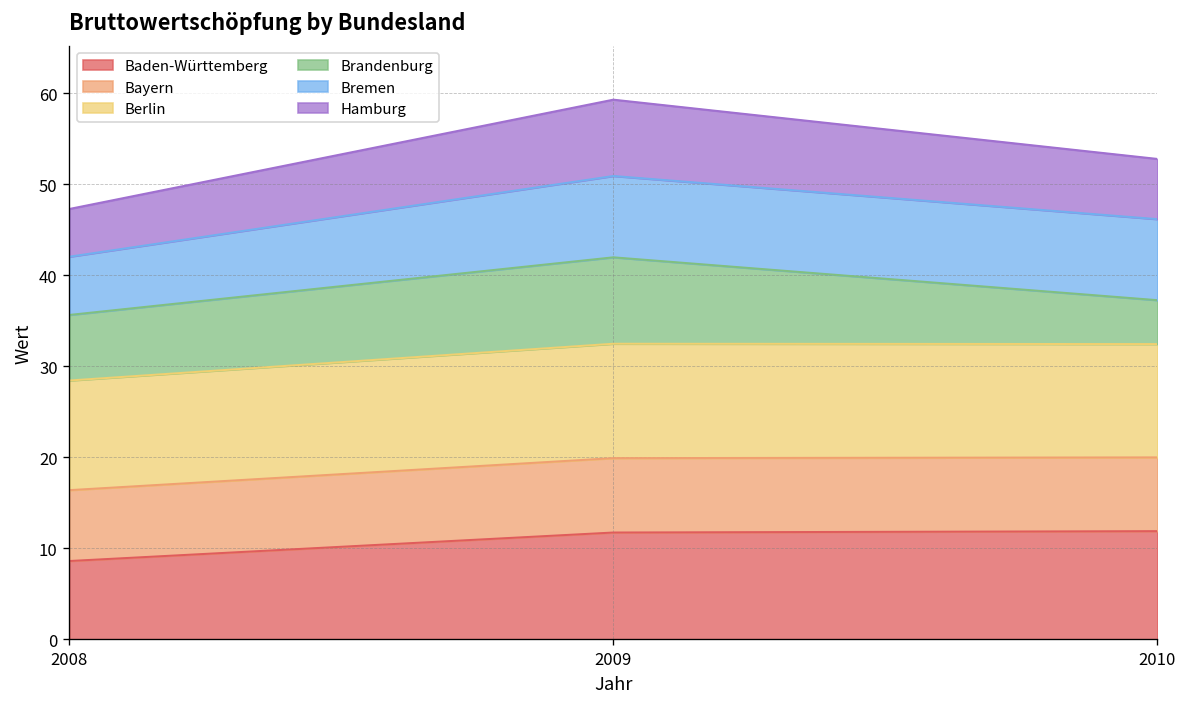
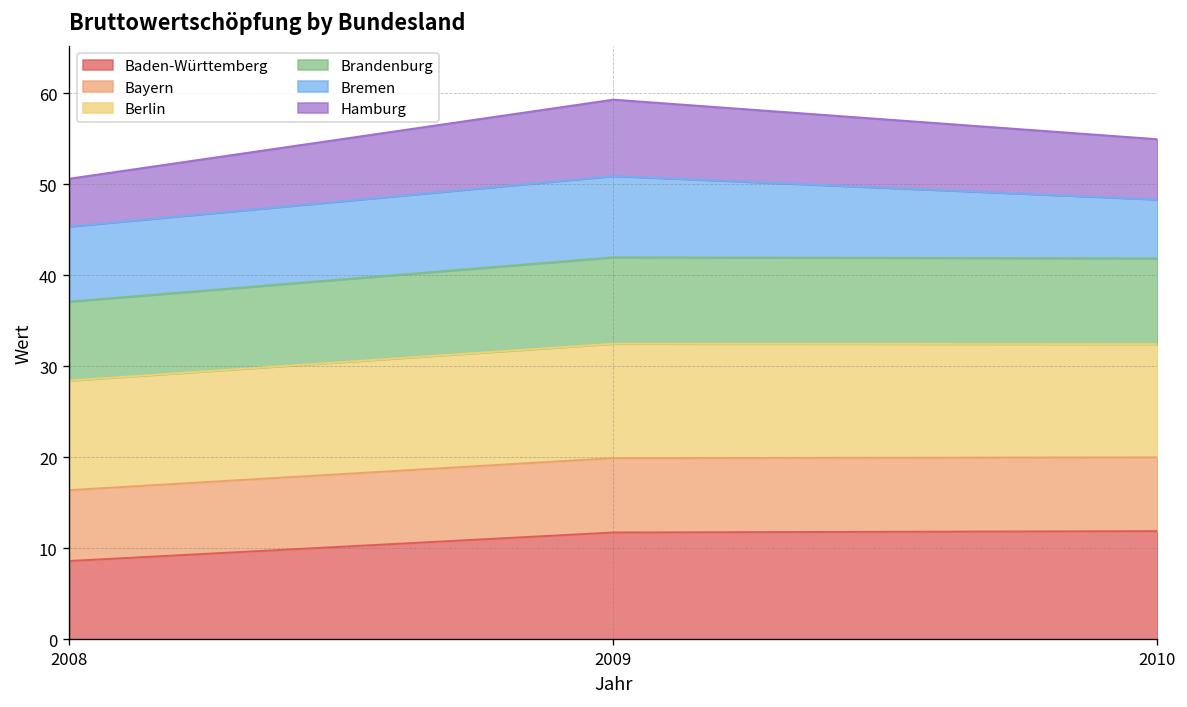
Brandenburg, 2008: 7 -> 9
Bremen, 2008: 6 -> 8
Brandenburg, 2010: 5 -> 9
Bremen, 2010: 9 -> 6
